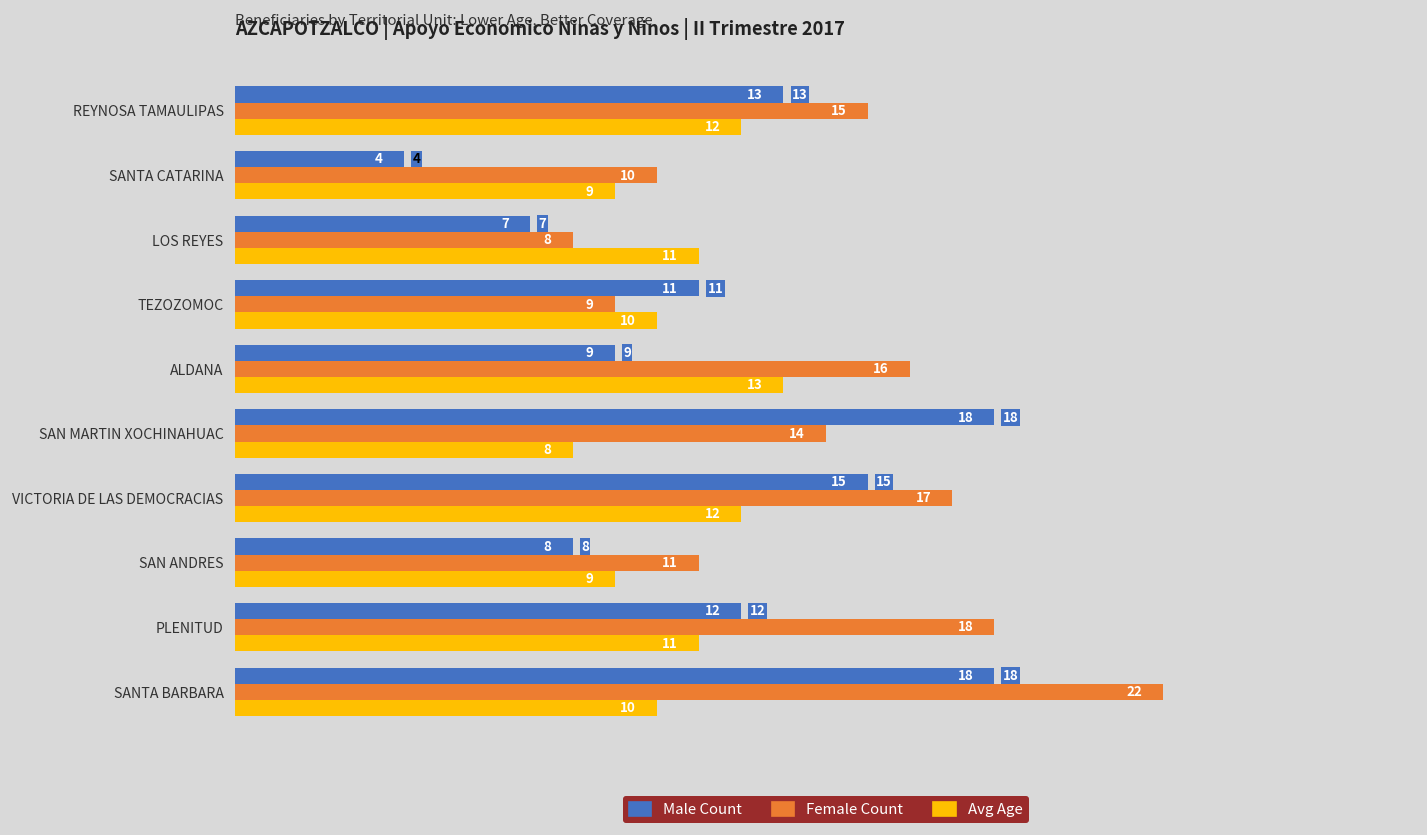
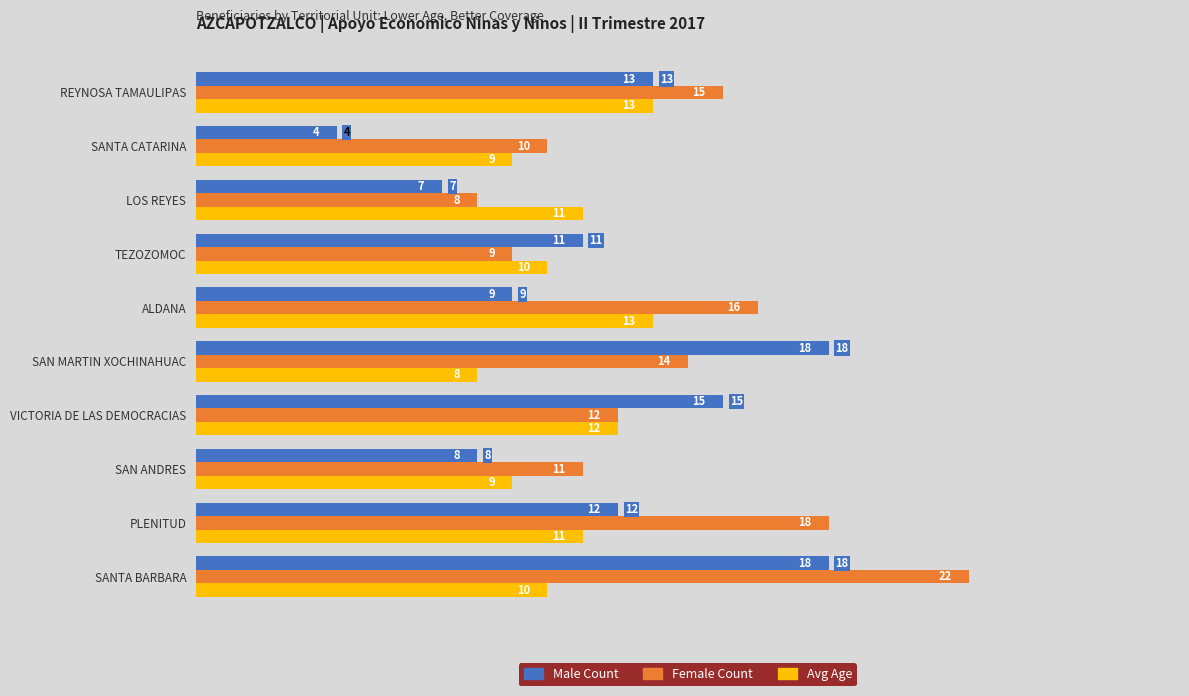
Avg Age, REYNOSA TAMAULIPAS: 12 -> 13
Female Count, VICTORIA DE LAS DEMOCRACIAS: 17 -> 12
